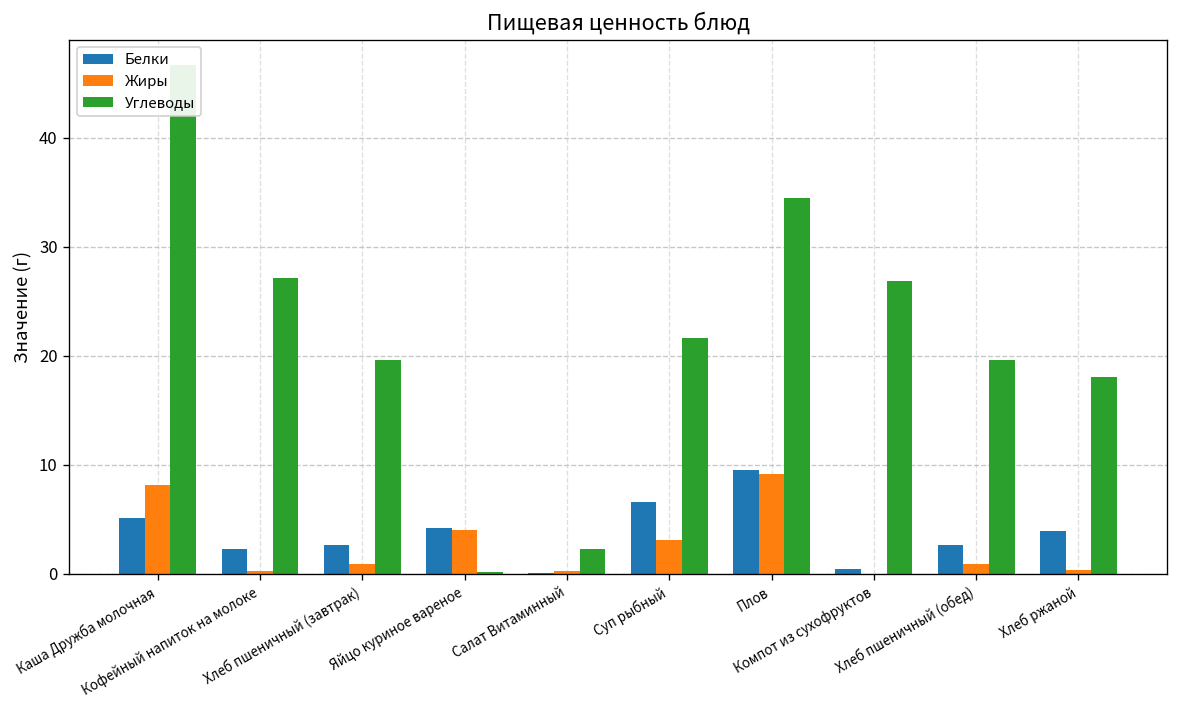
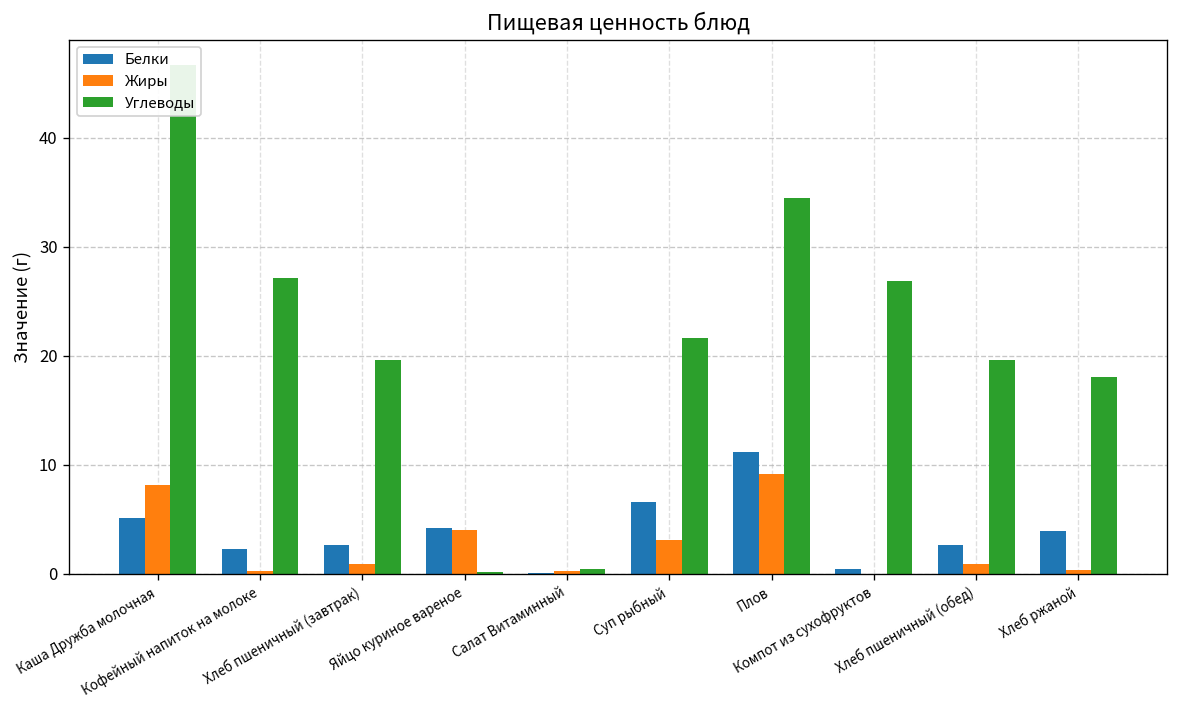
Углеводы, Салат Витаминный: 2 -> 0
Белки, Плов: 10 -> 11
